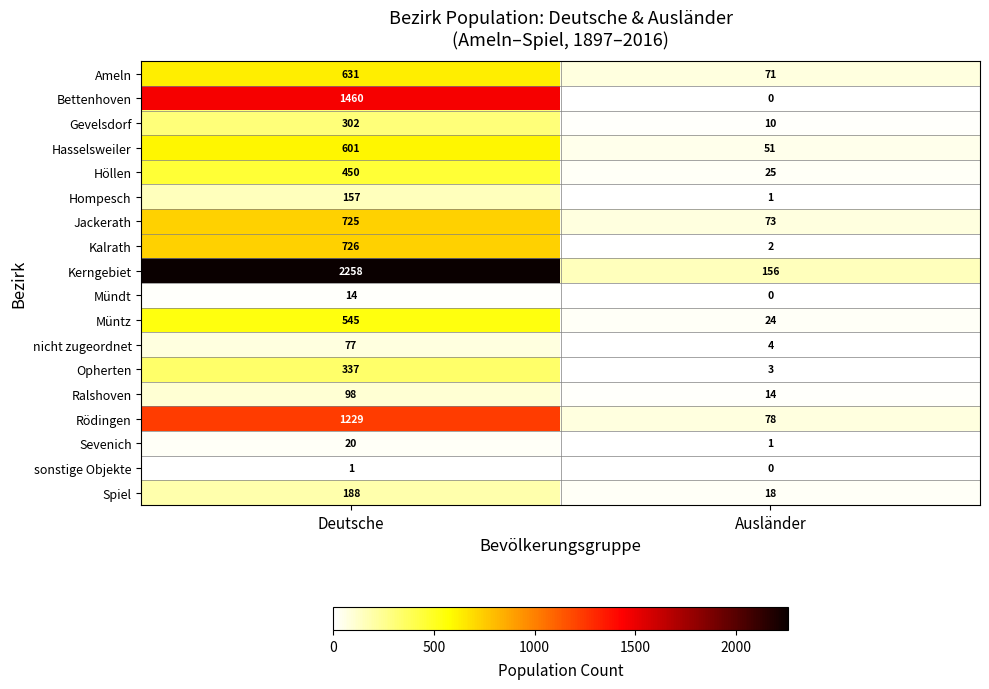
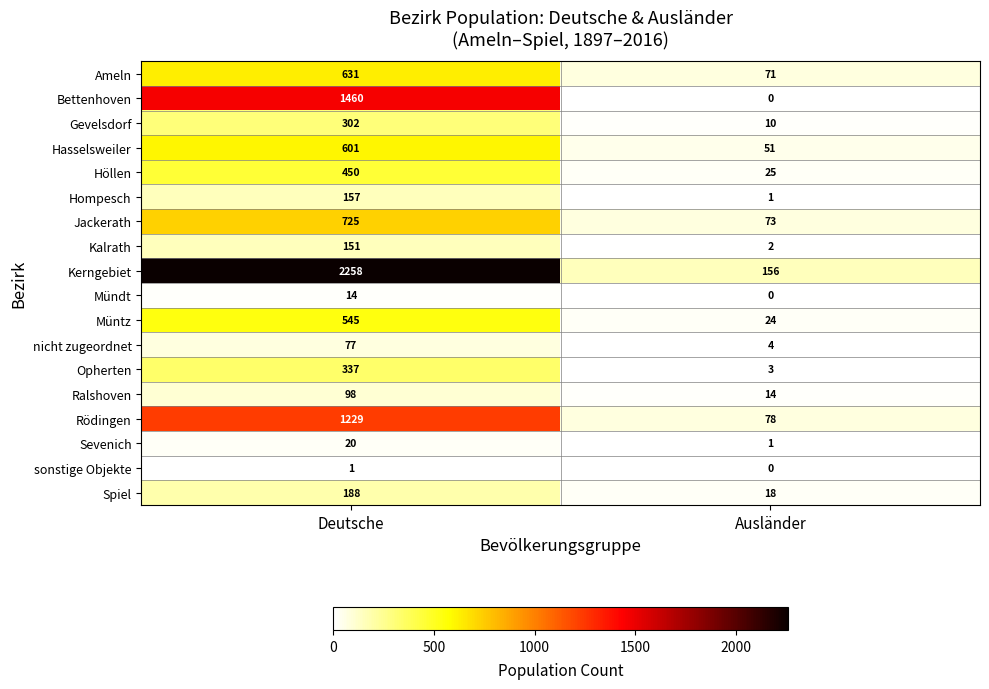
Kalrath, Deutsche: 726 -> 151
